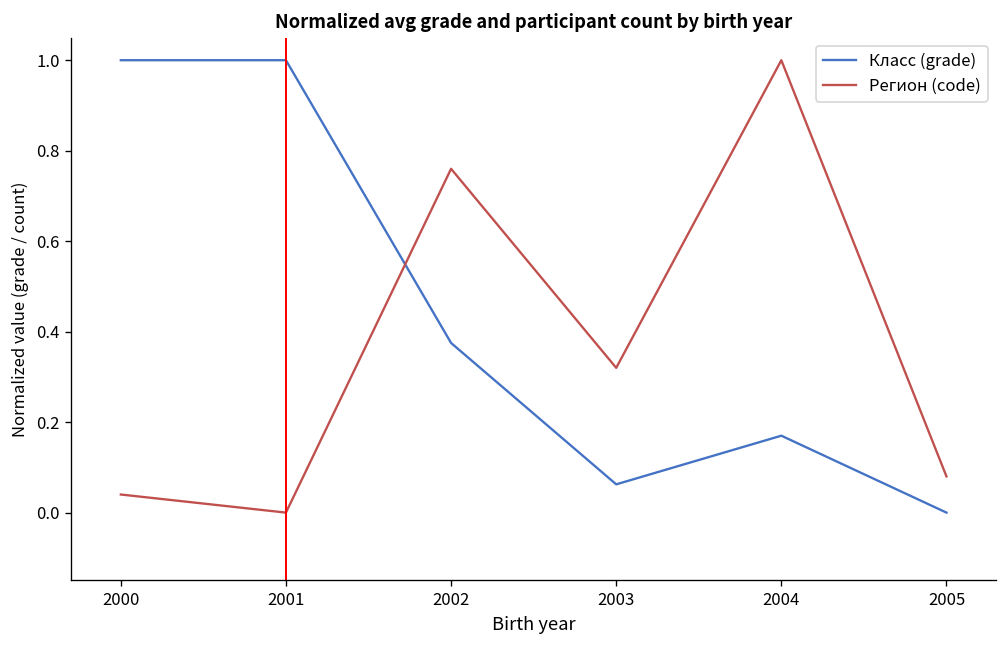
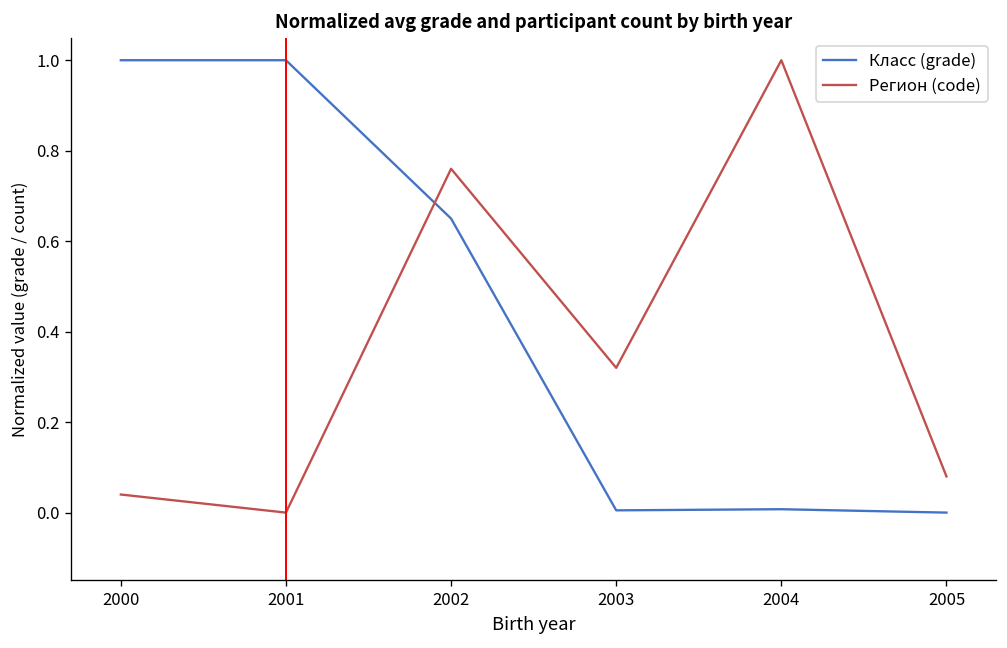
Класс (grade), 2002: 0.38 -> 0.65
Класс (grade), 2003: 0.06 -> 0.00
Класс (grade), 2004: 0.17 -> 0.01
